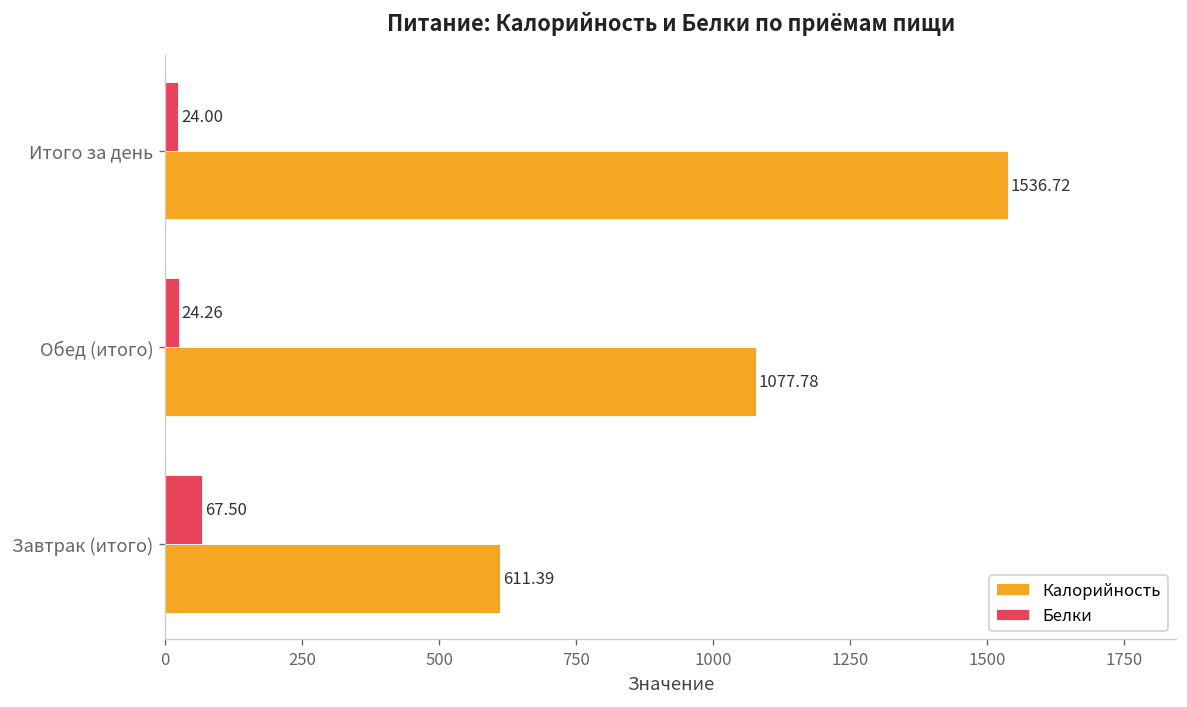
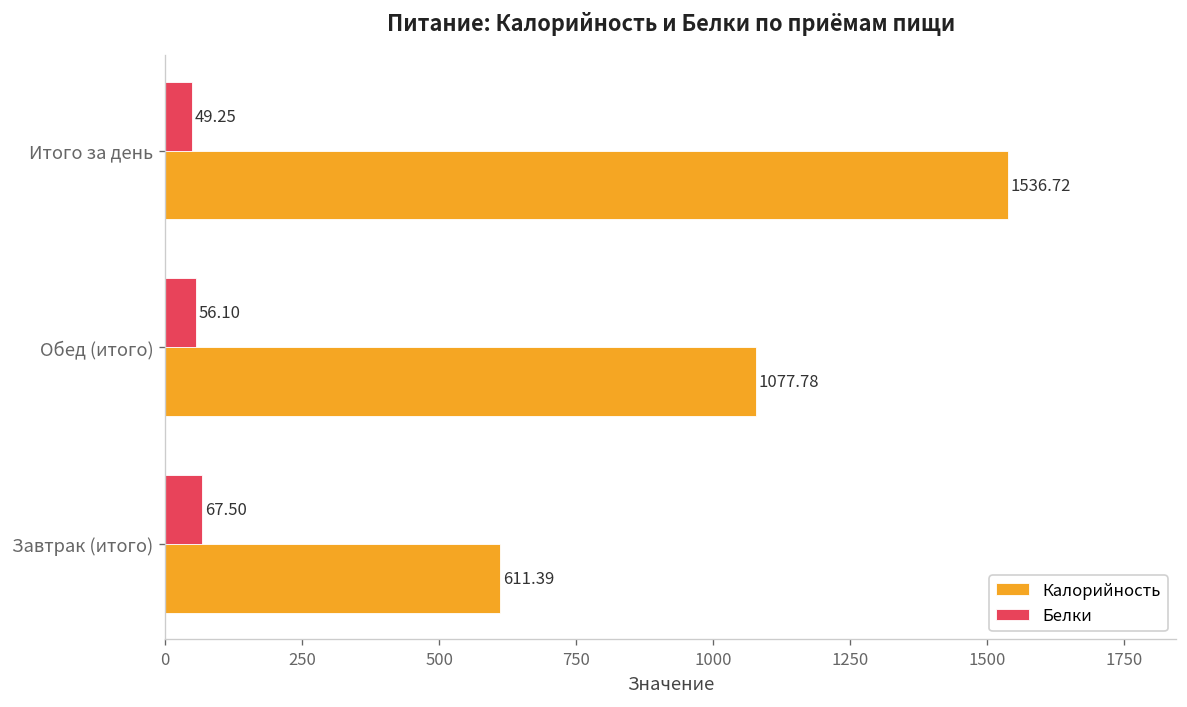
Белки, Итого за день: 24.00 -> 49.25
Белки, Обед (итого): 24.26 -> 56.10
